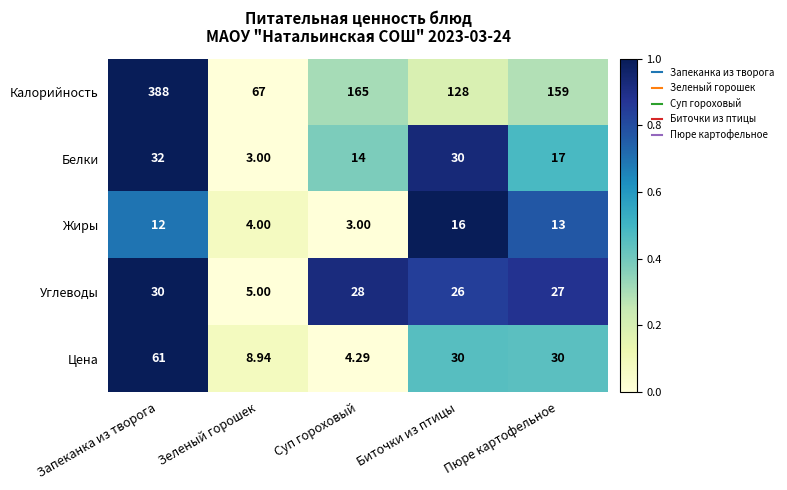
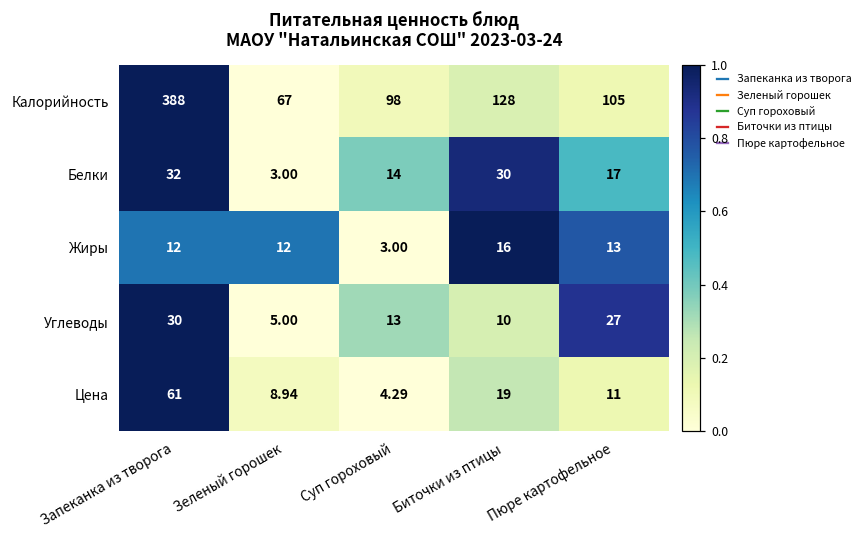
Калорийность, Суп гороховый: 165 -> 98
Калорийность, Пюре картофельное: 159 -> 105
Жиры, Зеленый горошек: 4.00 -> 12
Углеводы, Суп гороховый: 28 -> 13
Углеводы, Биточки из птицы: 26 -> 10
Цена, Биточки из птицы: 30 -> 19
Цена, Пюре картофельное: 30 -> 11
